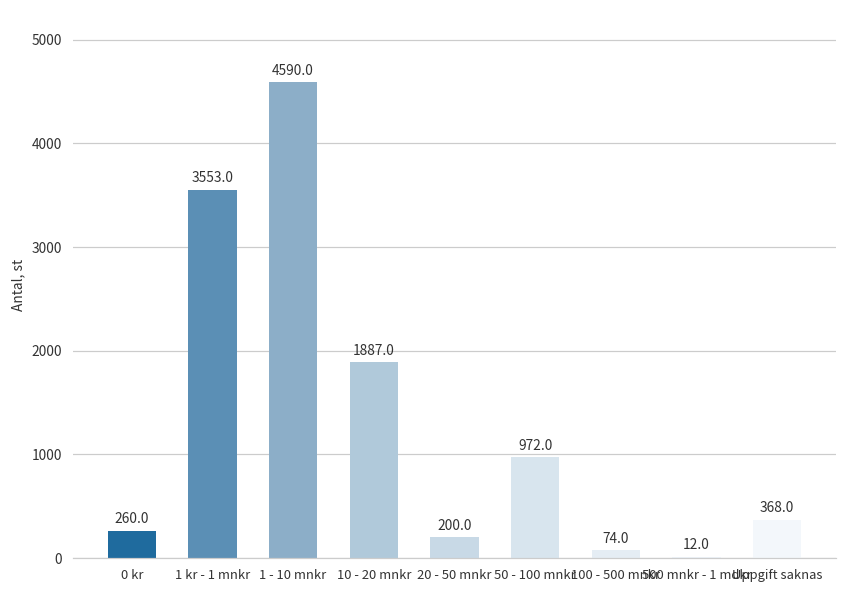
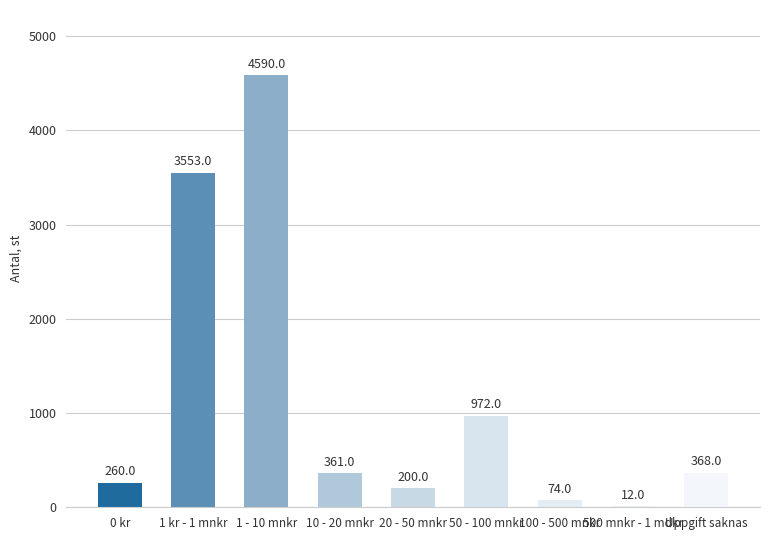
10 - 20 mnkr: 1887.0 -> 361.0
